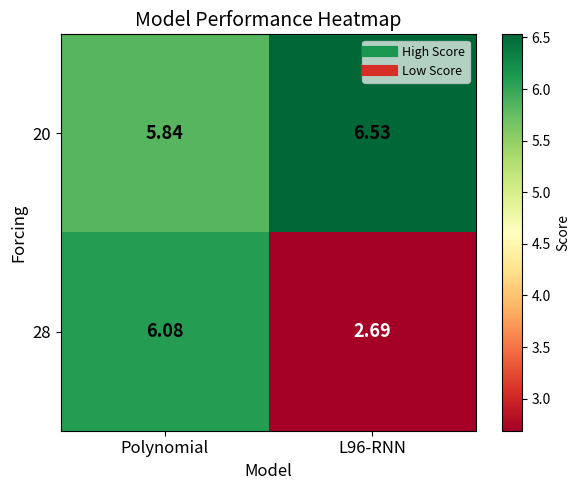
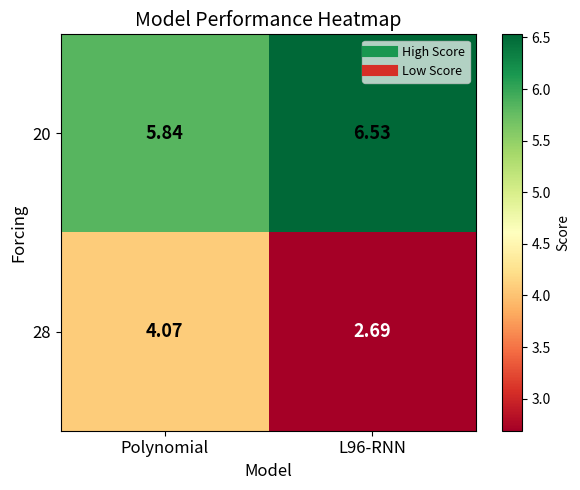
28, Polynomial: 6.08 -> 4.07
